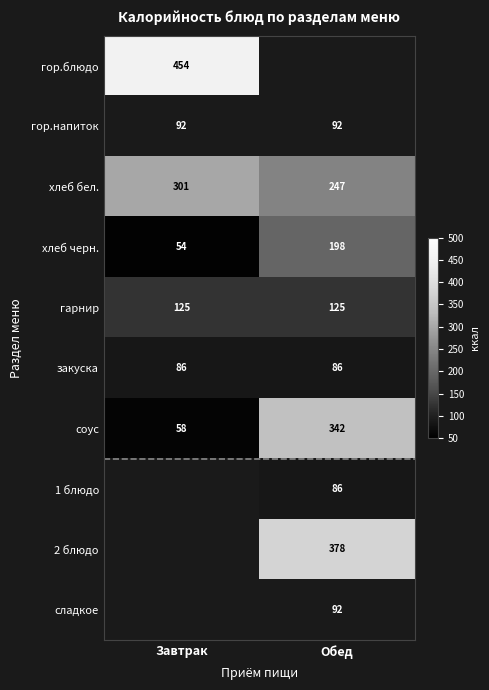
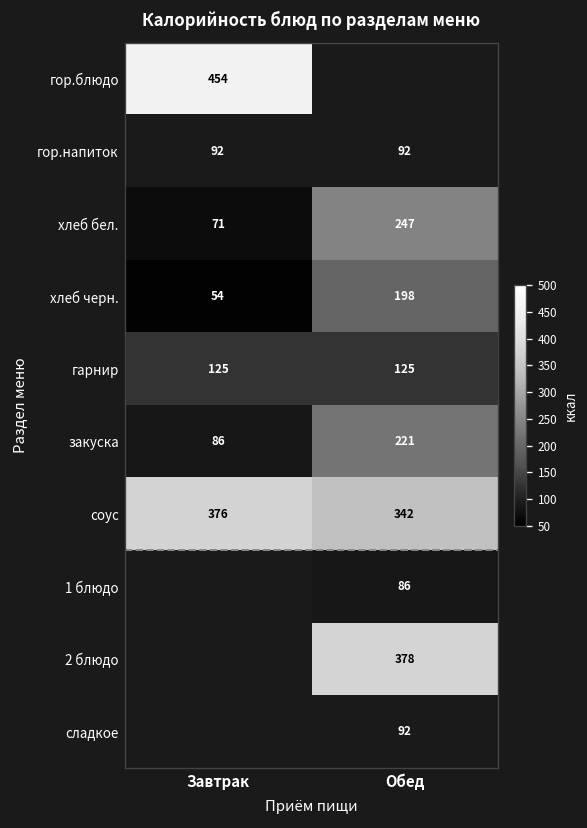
хлеб бел., Завтрак: 301 -> 71
закуска, Обед: 86 -> 221
соус, Завтрак: 58 -> 376
